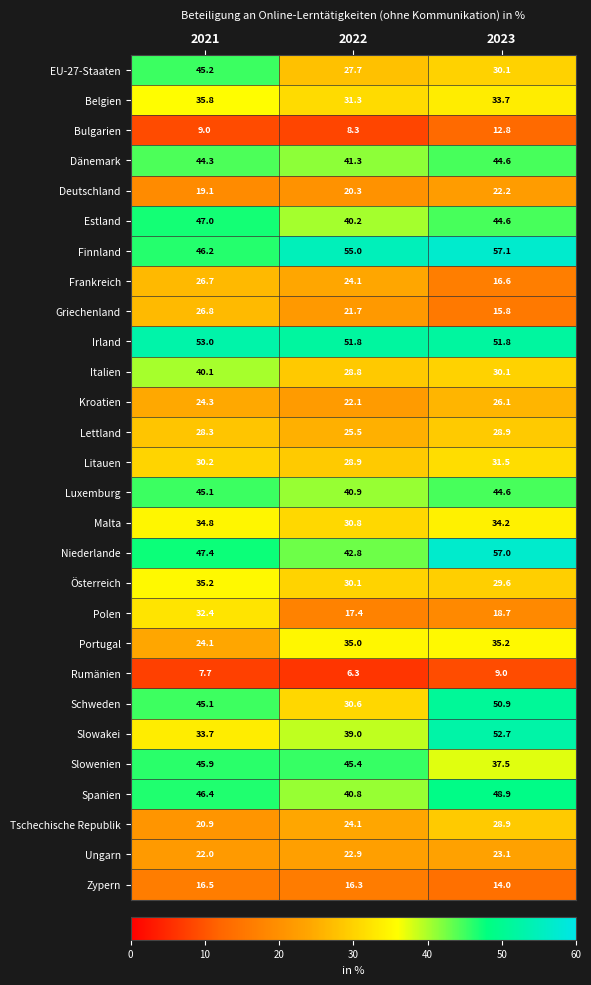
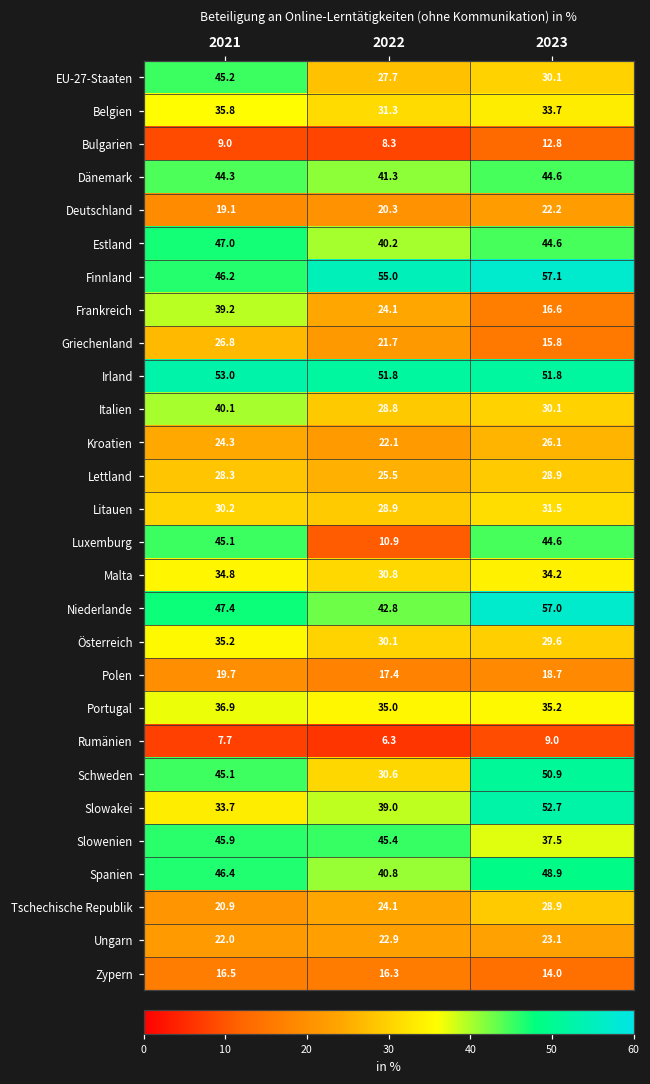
Frankreich, 2021: 26.7 -> 39.2
Luxemburg, 2022: 40.9 -> 10.9
Polen, 2021: 32.4 -> 19.7
Portugal, 2021: 24.1 -> 36.9
